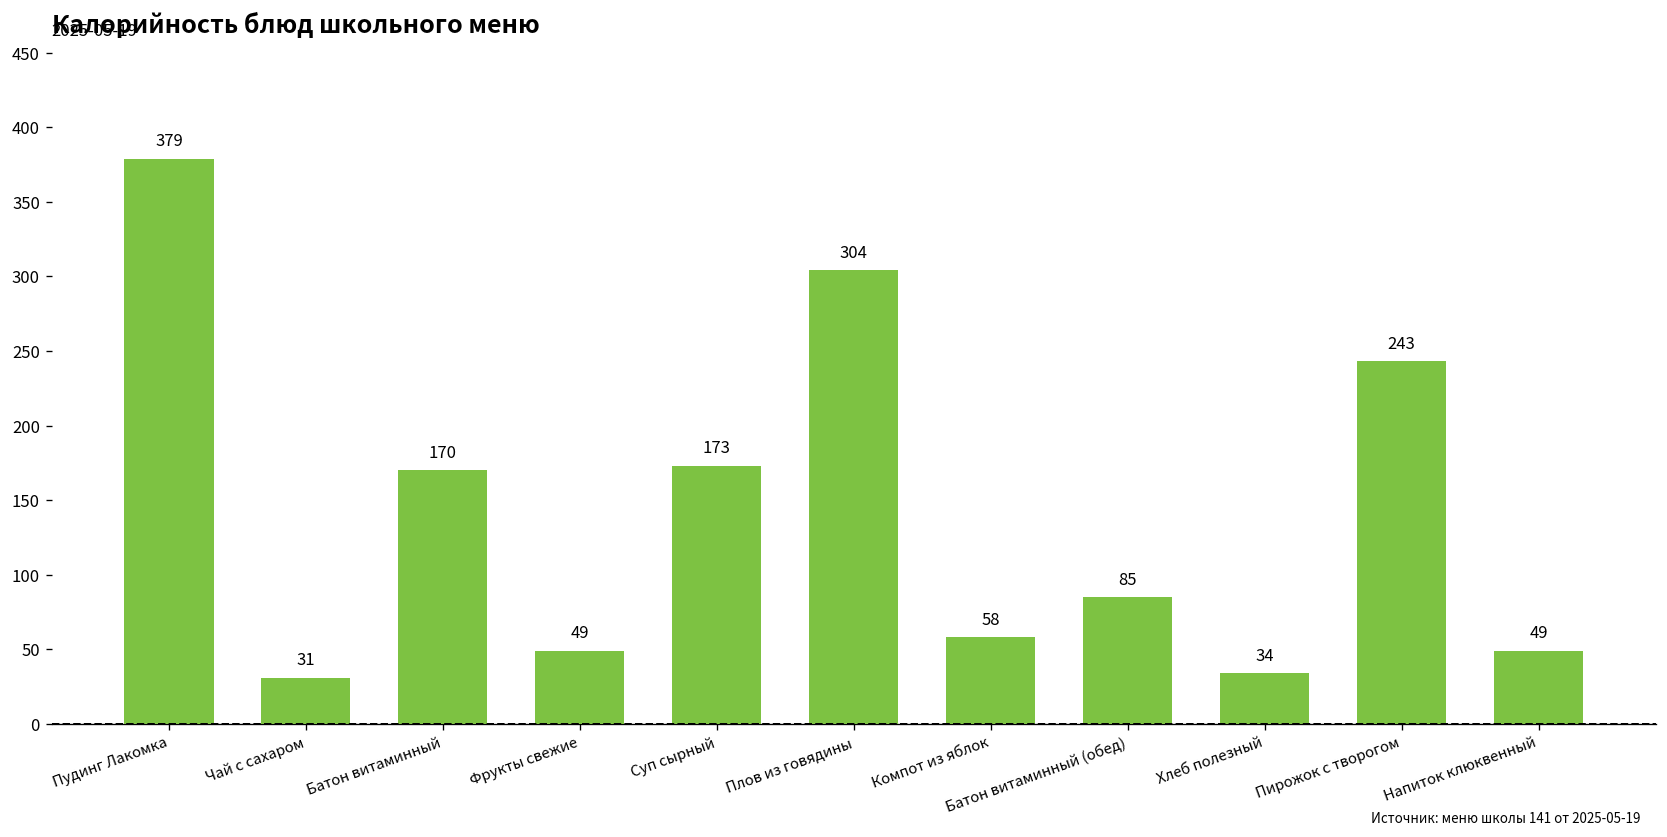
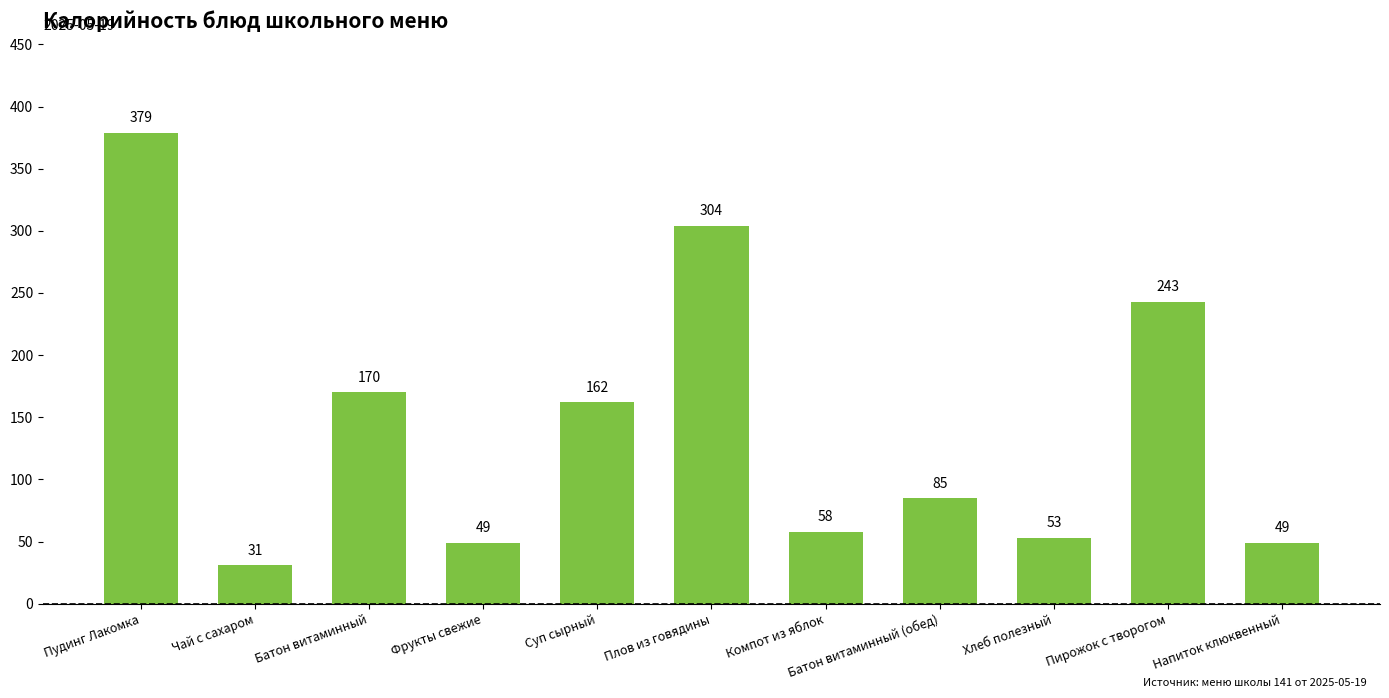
Суп сырный: 173 -> 162
Хлеб полезный: 34 -> 53
